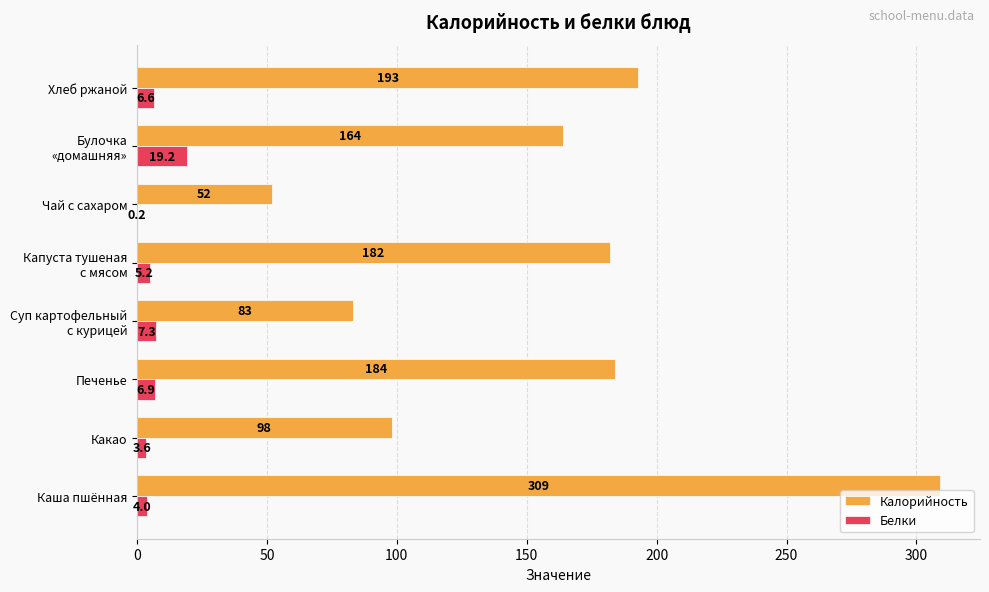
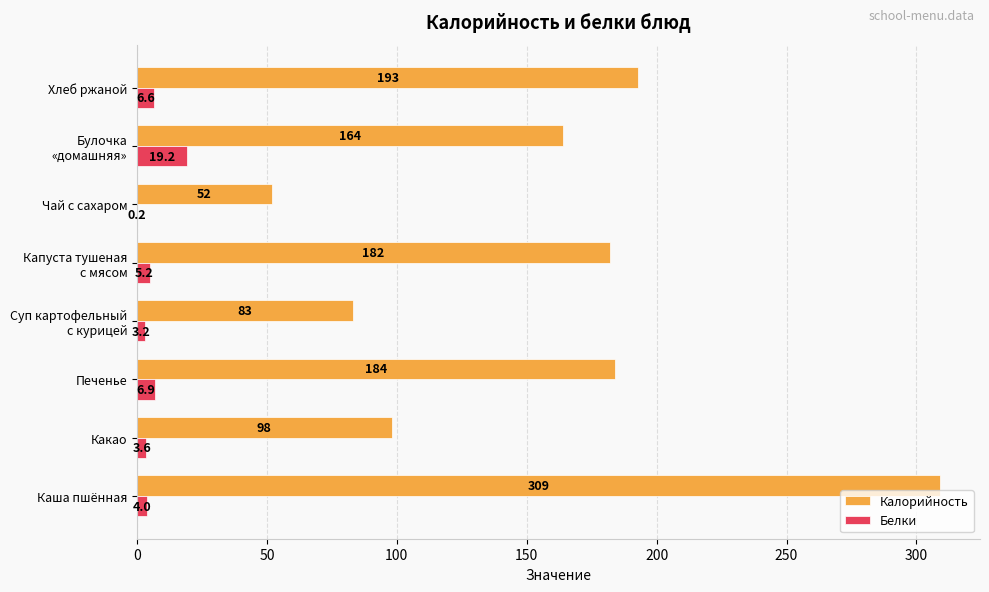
Белки, Суп картофельный с курицей: 7.3 -> 3.2
